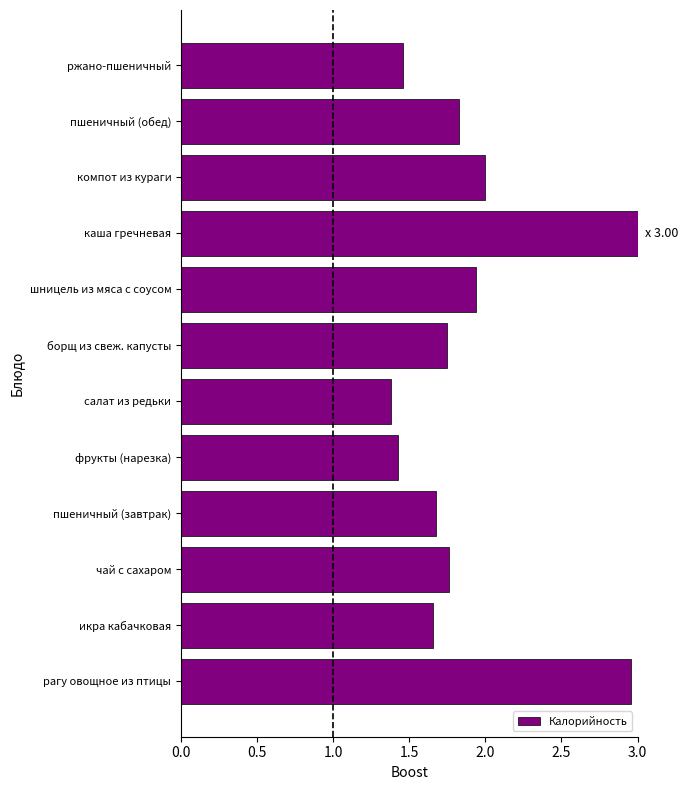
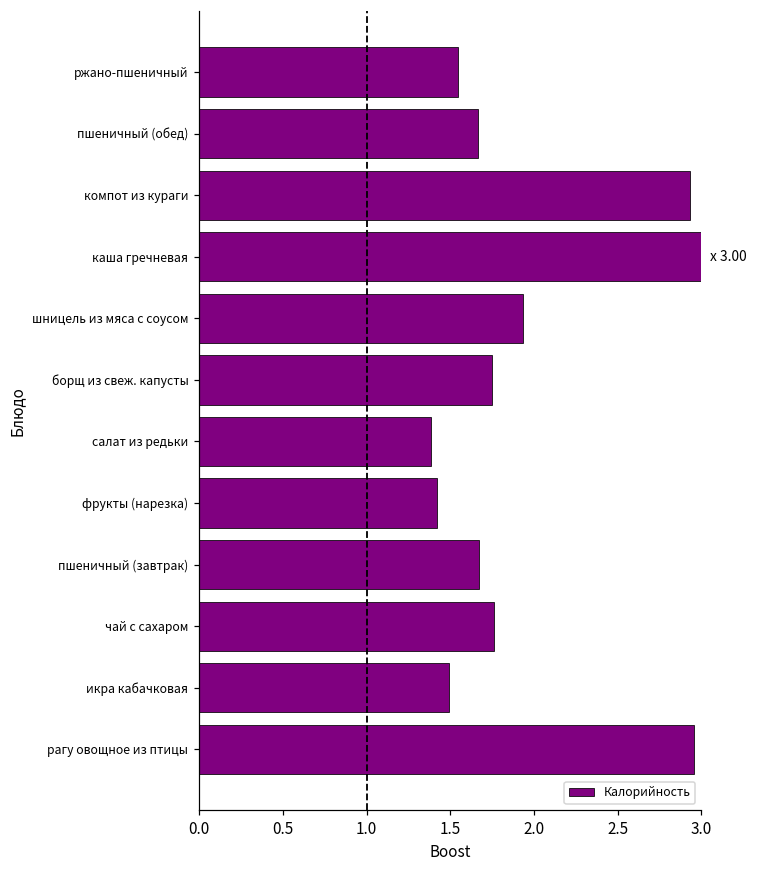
ржано-пшеничный: 1.46 -> 1.55
пшеничный (обед): 1.83 -> 1.66
компот из кураги: 2.00 -> 2.93
икра кабачковая: 1.66 -> 1.49
